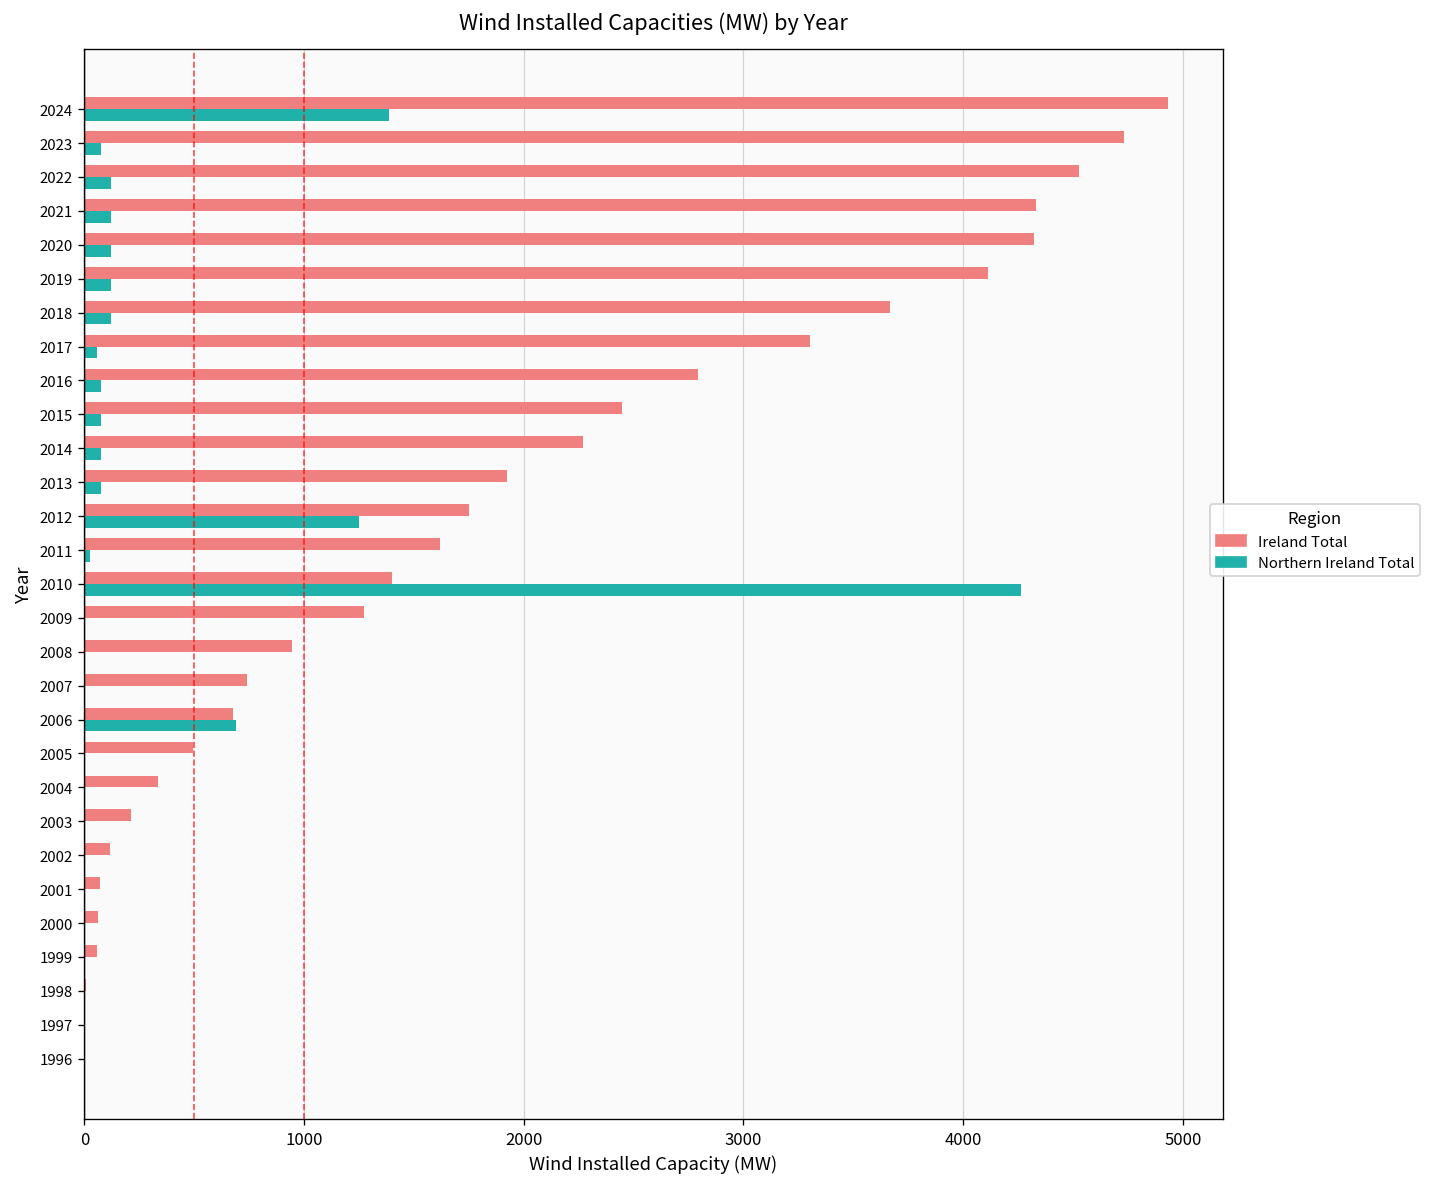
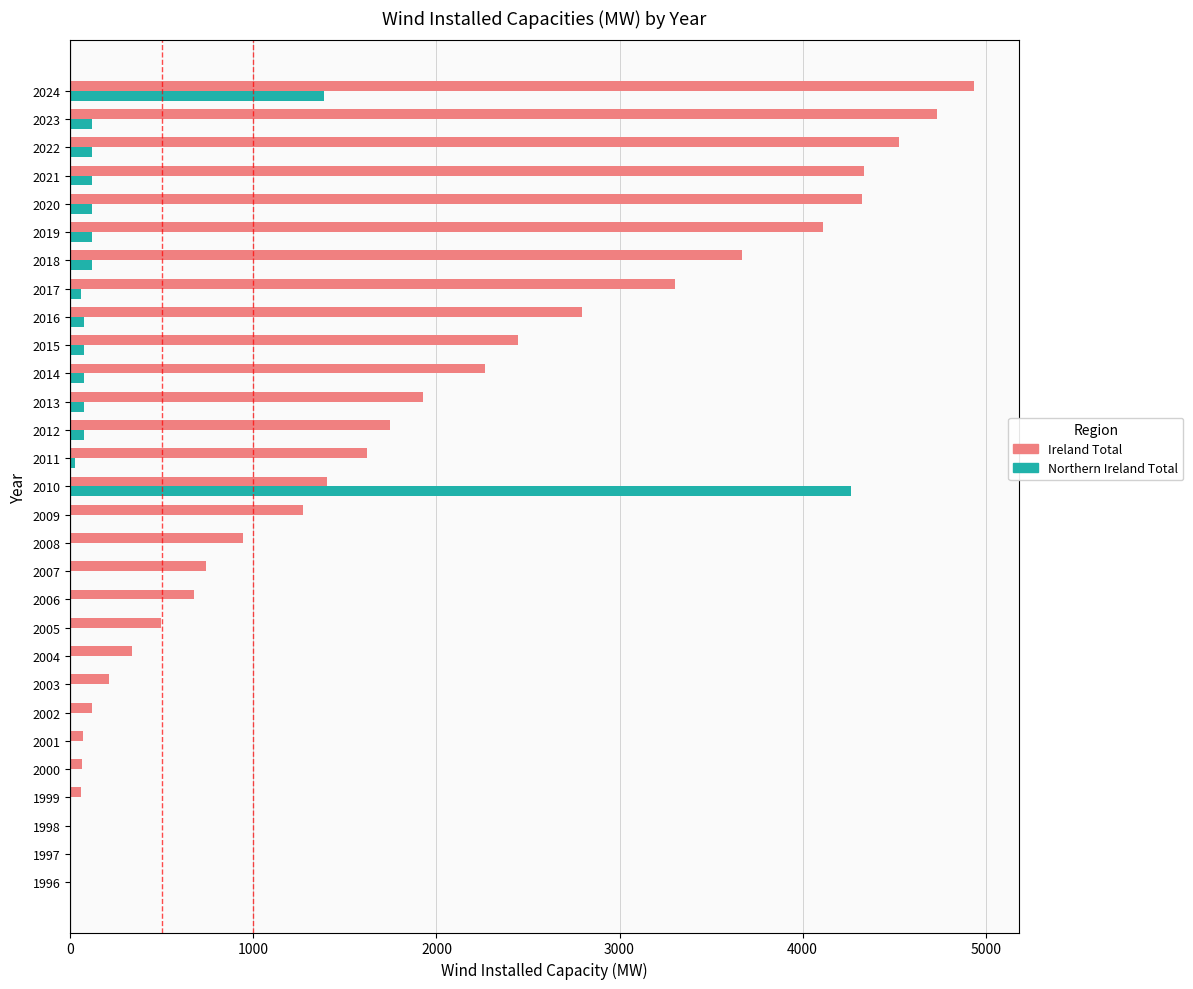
Northern Ireland Total, 2023: 80 -> 120
Northern Ireland Total, 2012: 1250 -> 70
Northern Ireland Total, 2006: 690 -> 0
